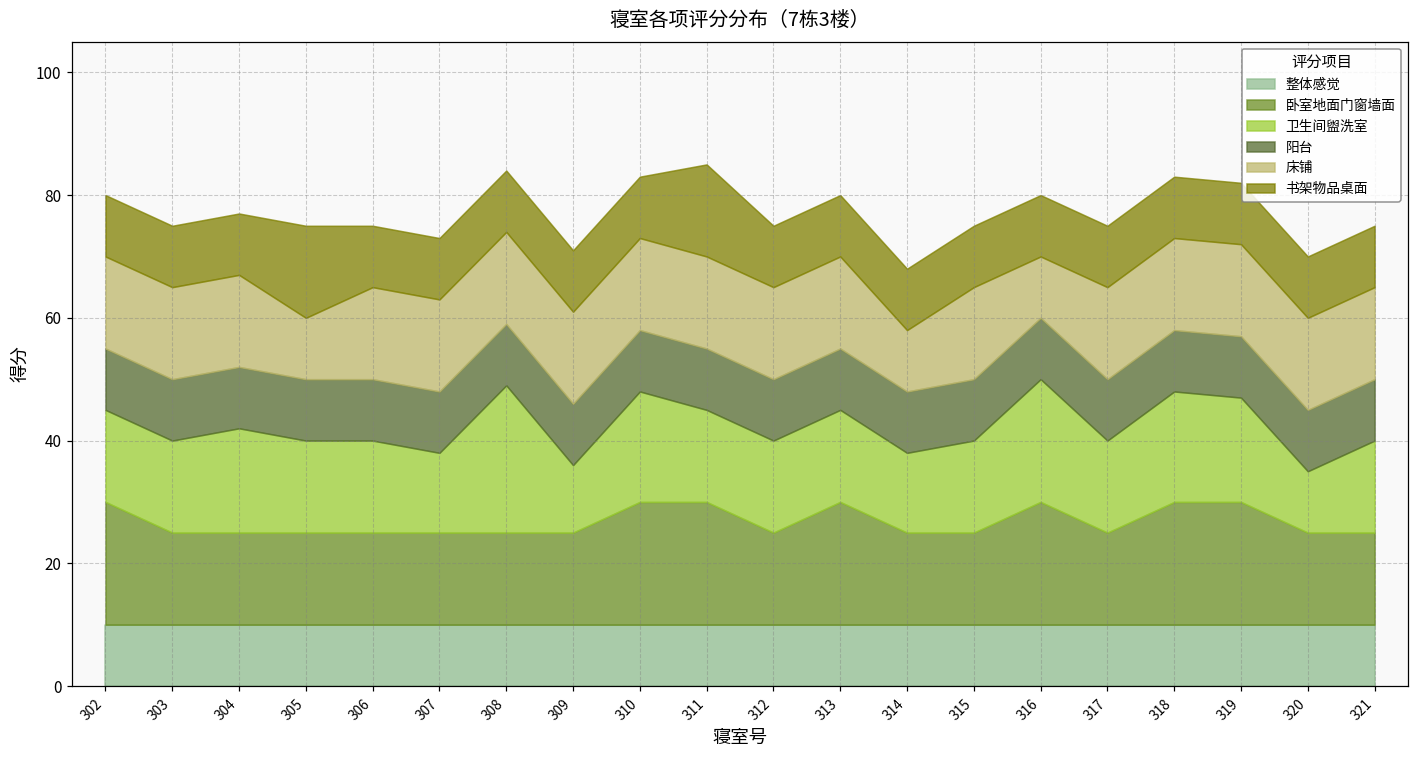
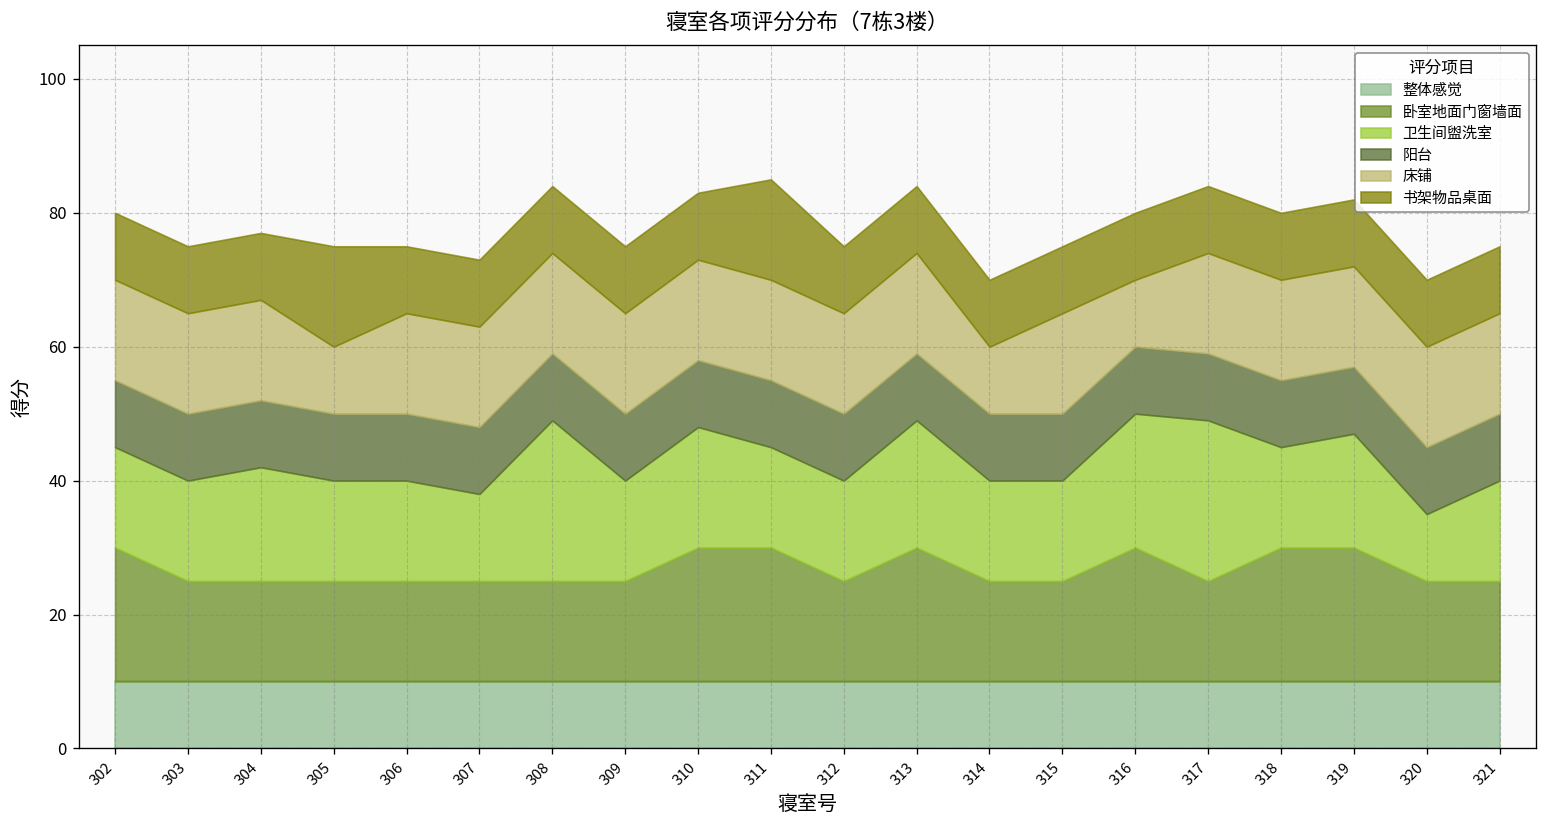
卫生间盥洗室, 309: 11 -> 15
卫生间盥洗室, 313: 15 -> 19
卫生间盥洗室, 314: 13 -> 15
卫生间盥洗室, 317: 15 -> 24
卫生间盥洗室, 318: 18 -> 15
